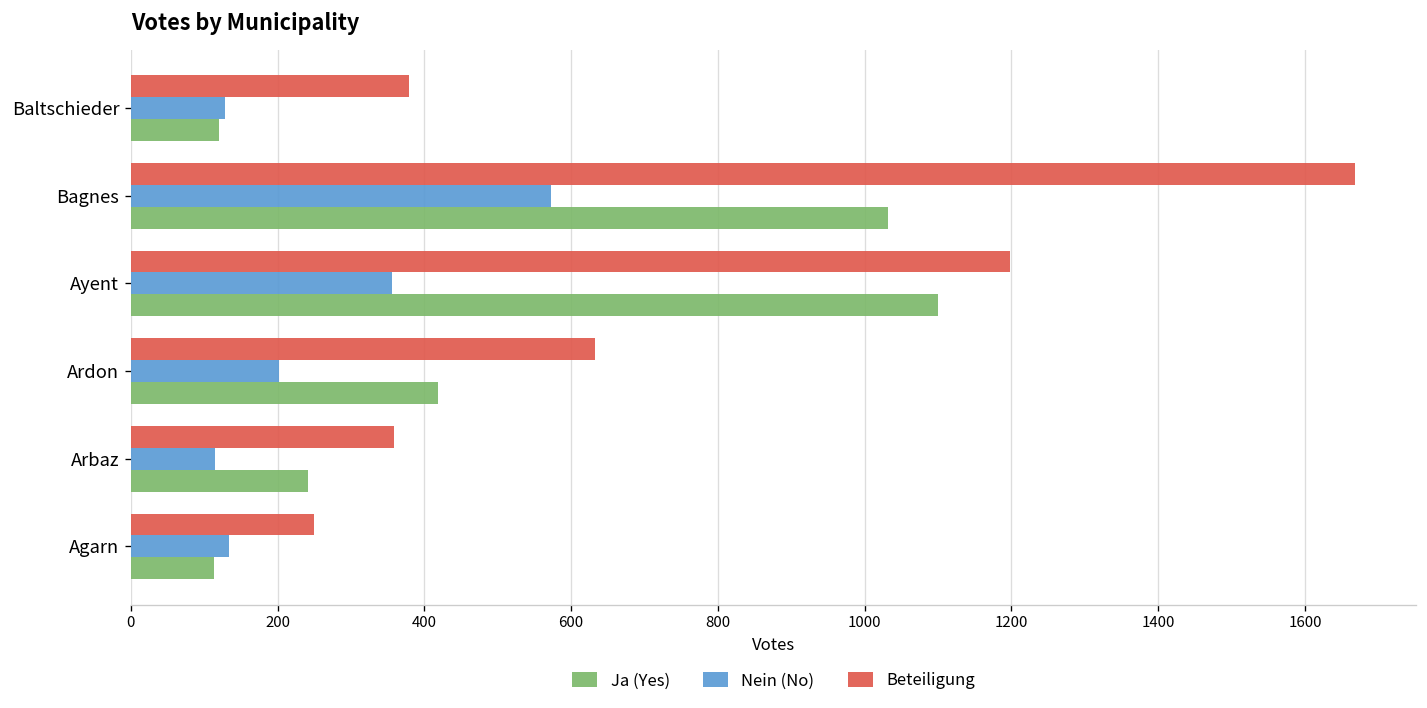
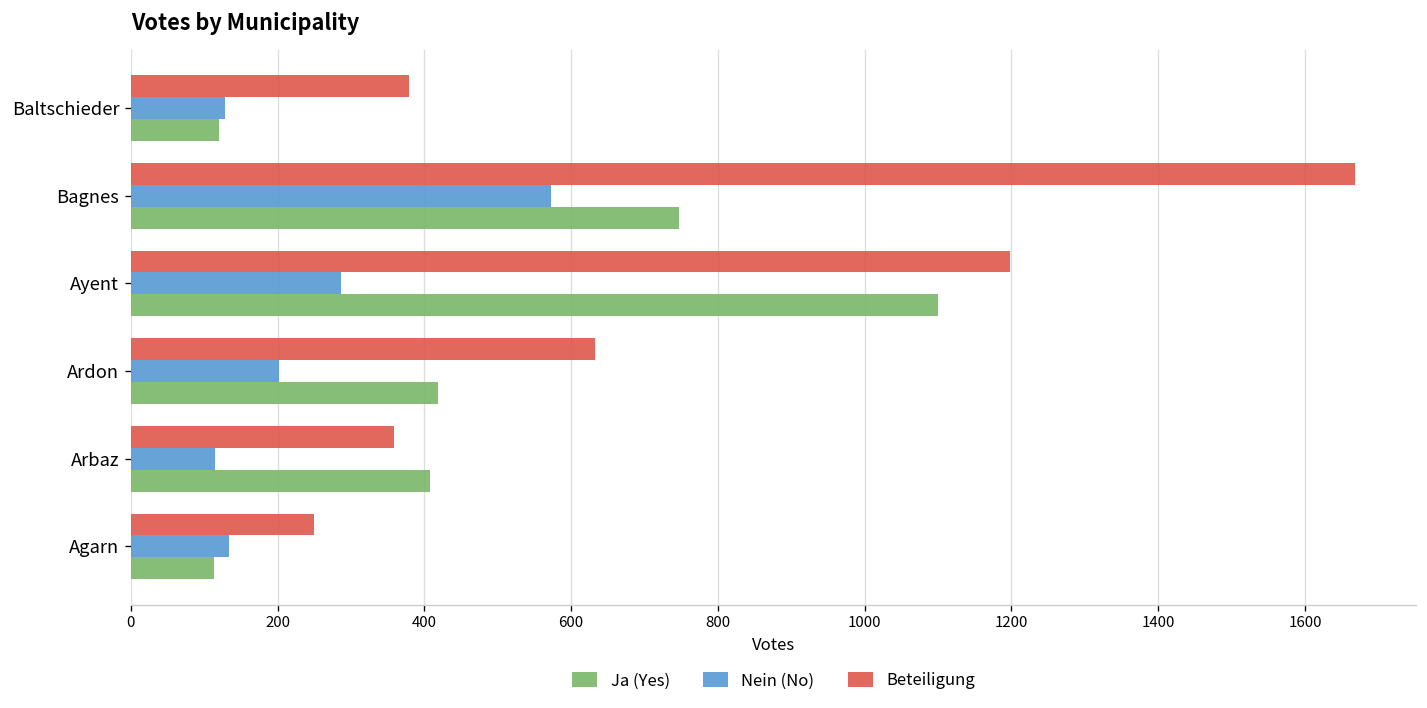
Ja (Yes), Bagnes: 1030 -> 750
Nein (No), Ayent: 360 -> 290
Ja (Yes), Arbaz: 240 -> 410
